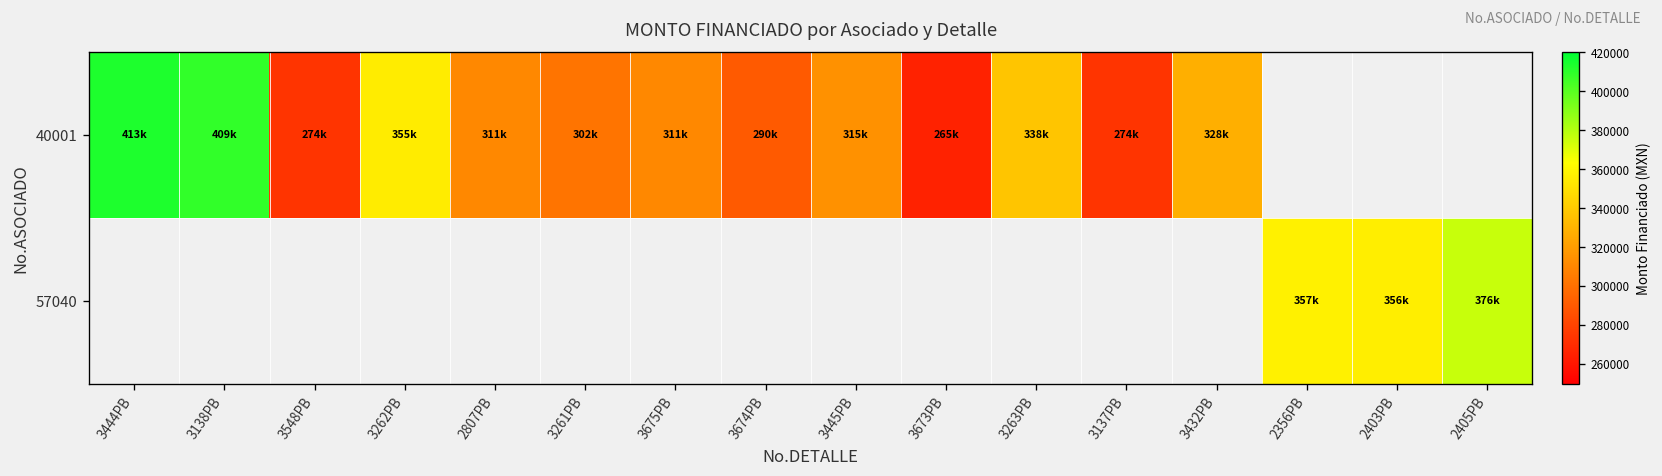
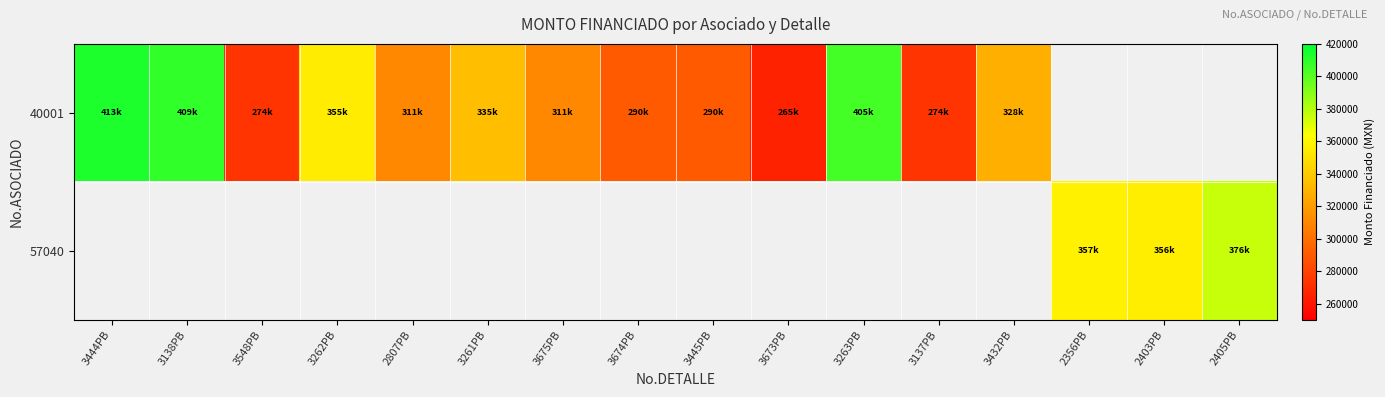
40001, 3261PB: 302k -> 335k
40001, 3445PB: 315k -> 290k
40001, 3263PB: 338k -> 405k
